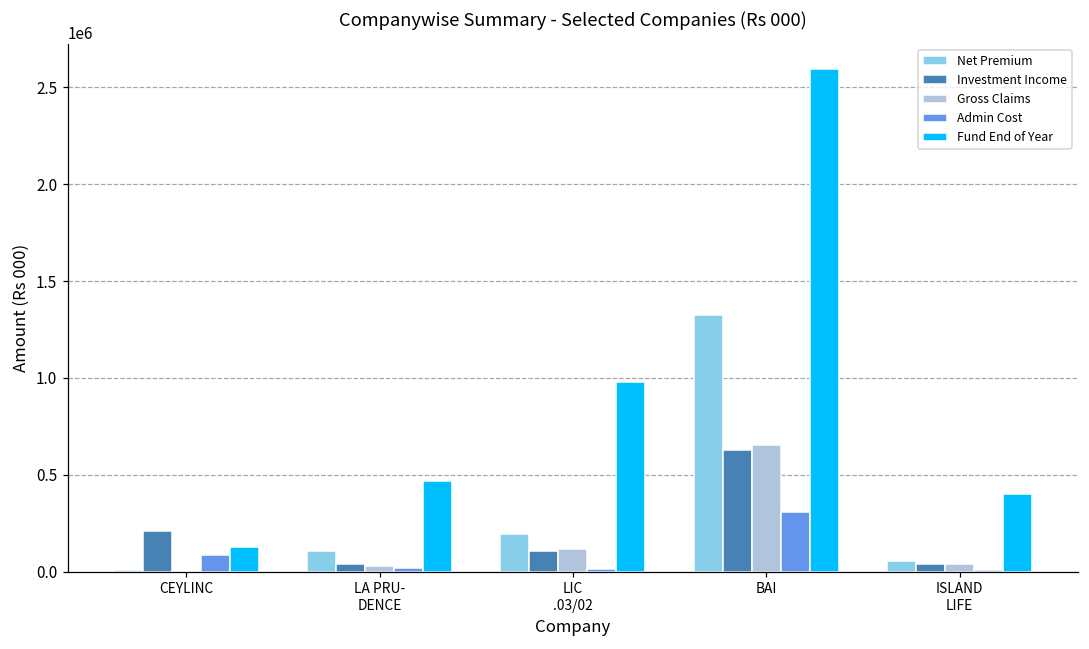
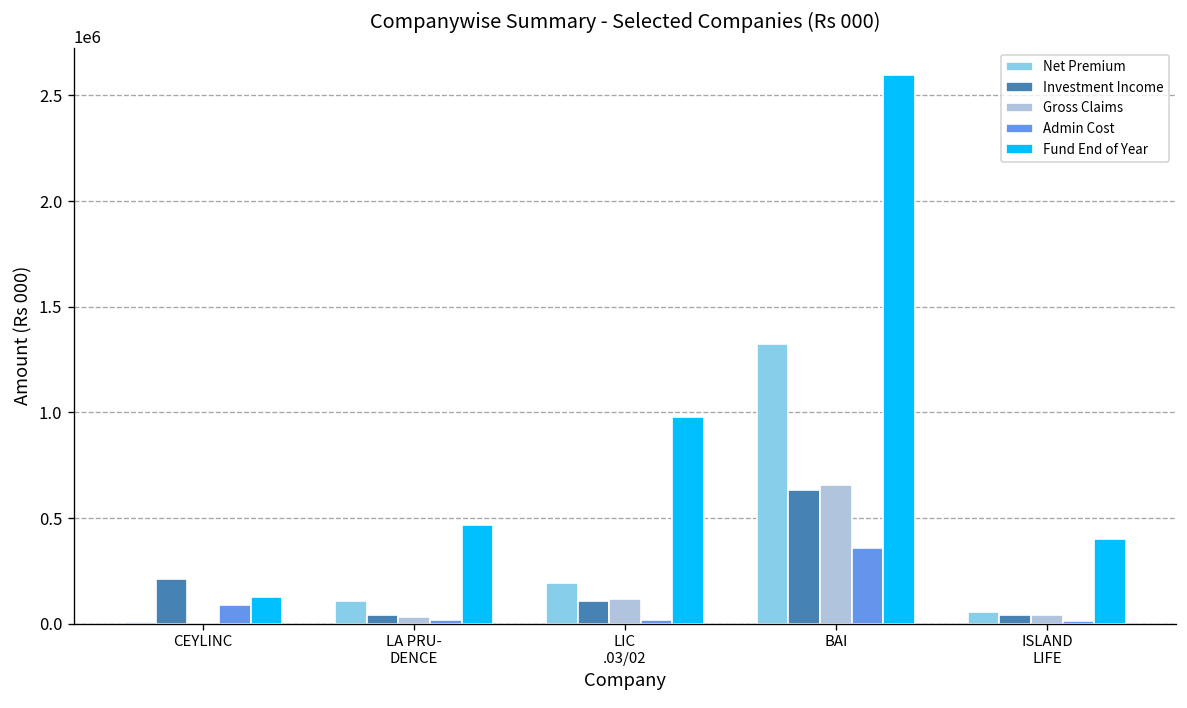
Admin Cost, BAI: 310000 -> 360000
